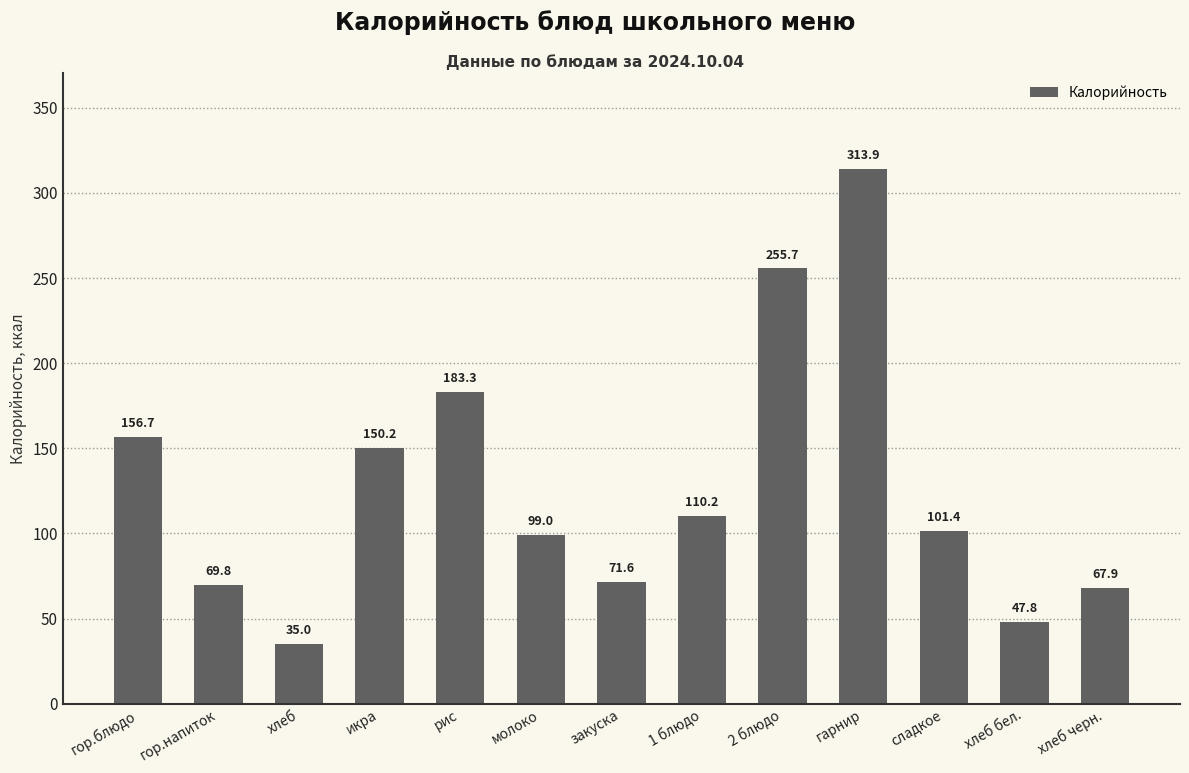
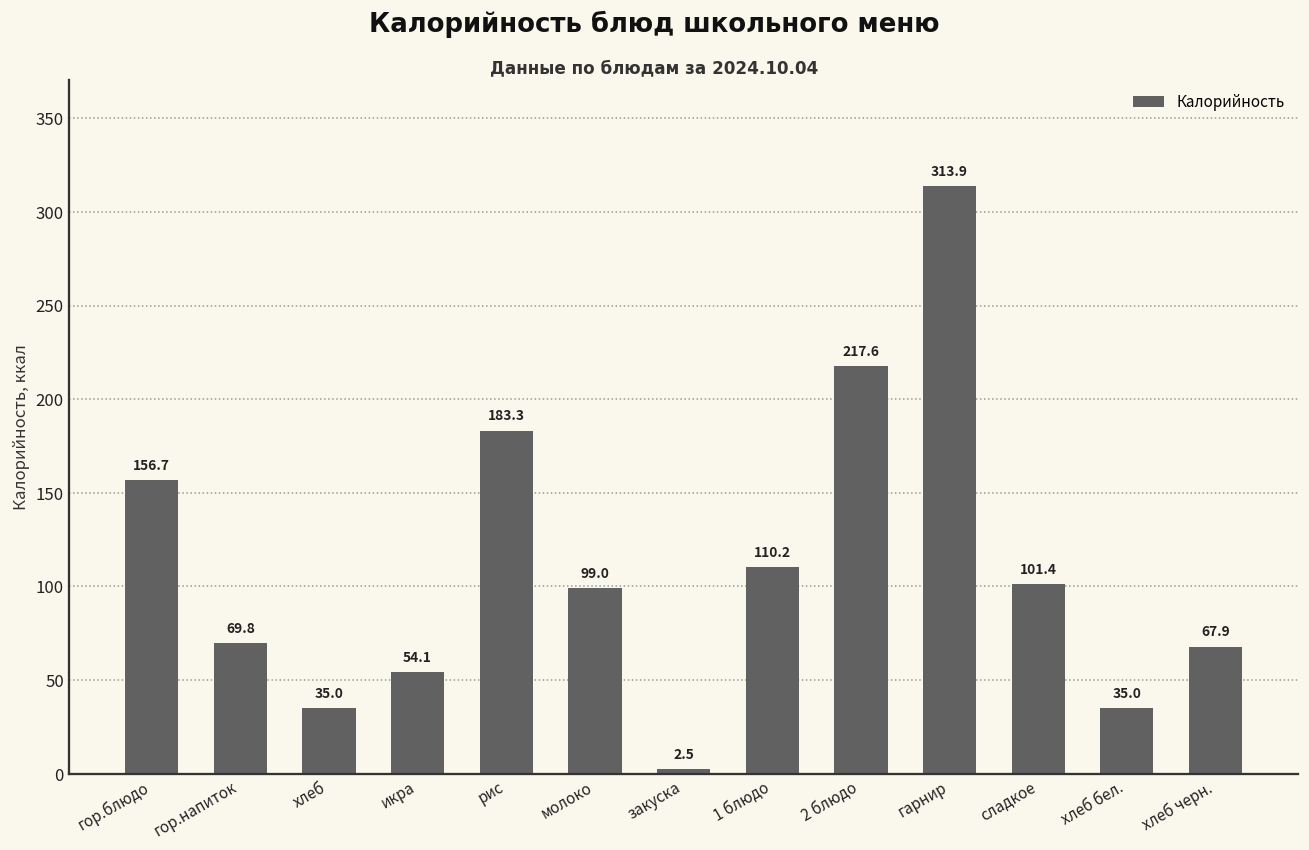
икра: 150.2 -> 54.1
закуска: 71.6 -> 2.5
2 блюдо: 255.7 -> 217.6
хлеб бел.: 47.8 -> 35.0
